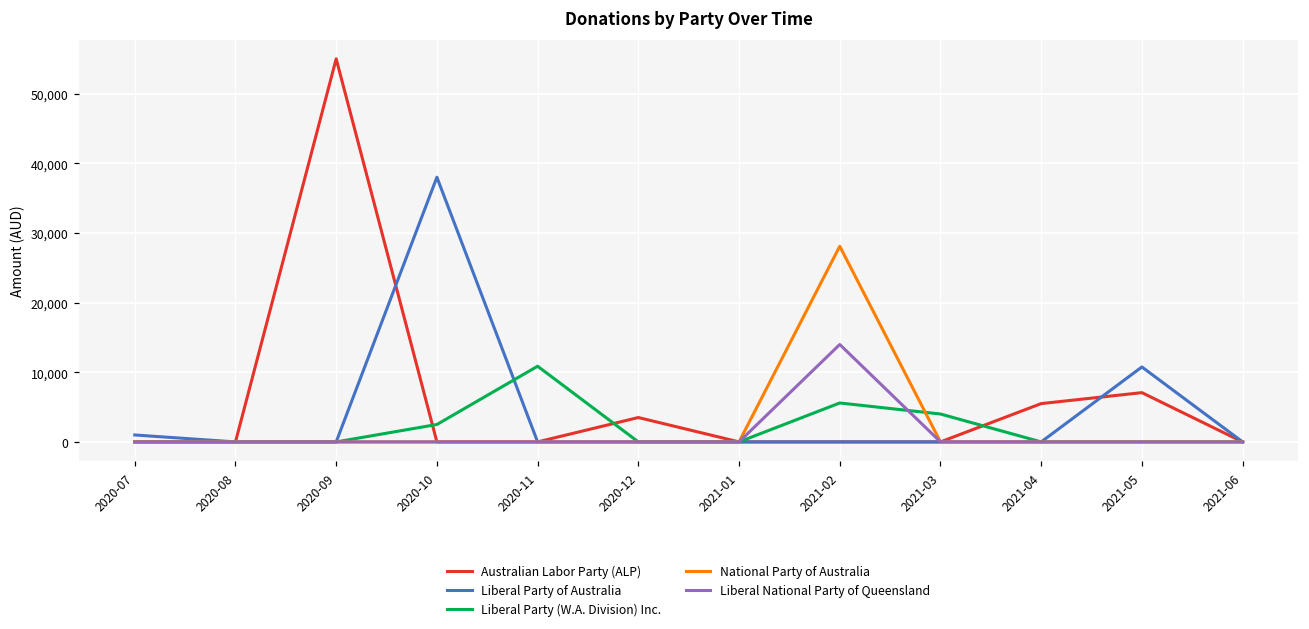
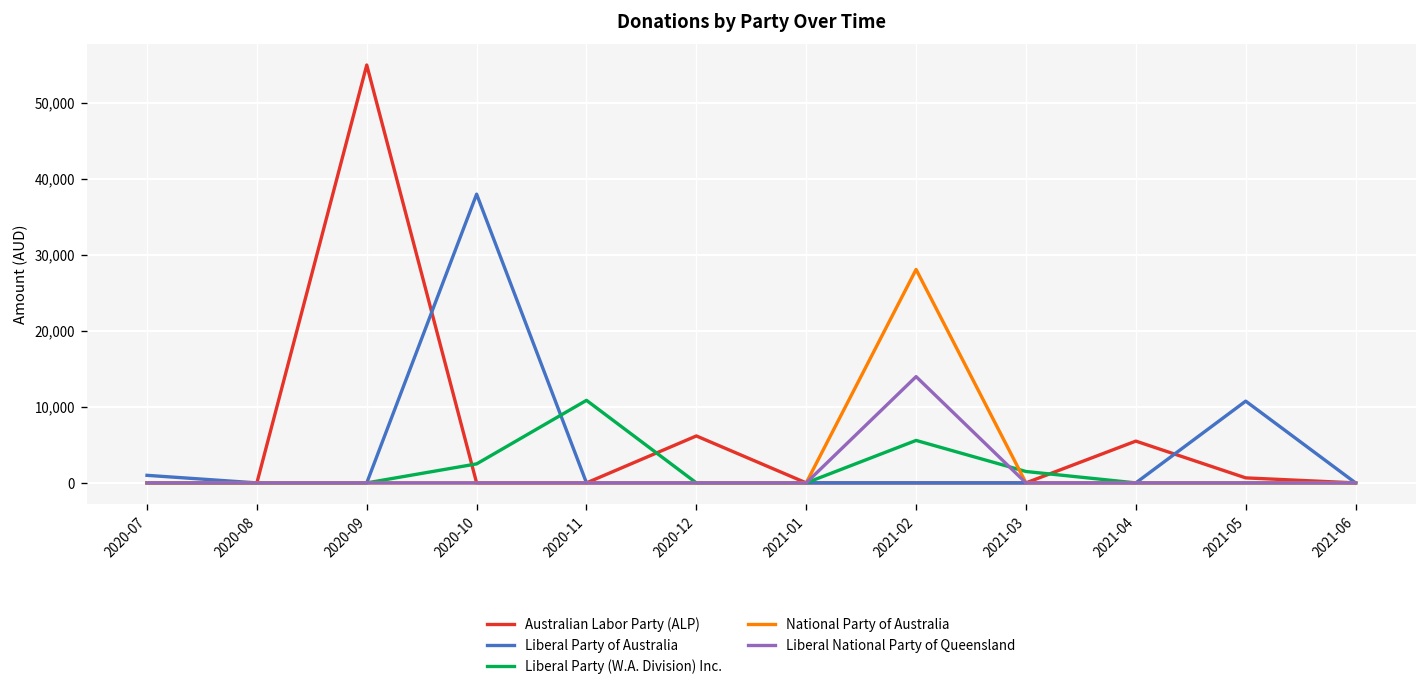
Australian Labor Party (ALP), 2020-12: 4,000 -> 6,000
Liberal Party (W.A. Division) Inc., 2021-03: 4,000 -> 2,000
Australian Labor Party (ALP), 2021-05: 7,000 -> 1,000
